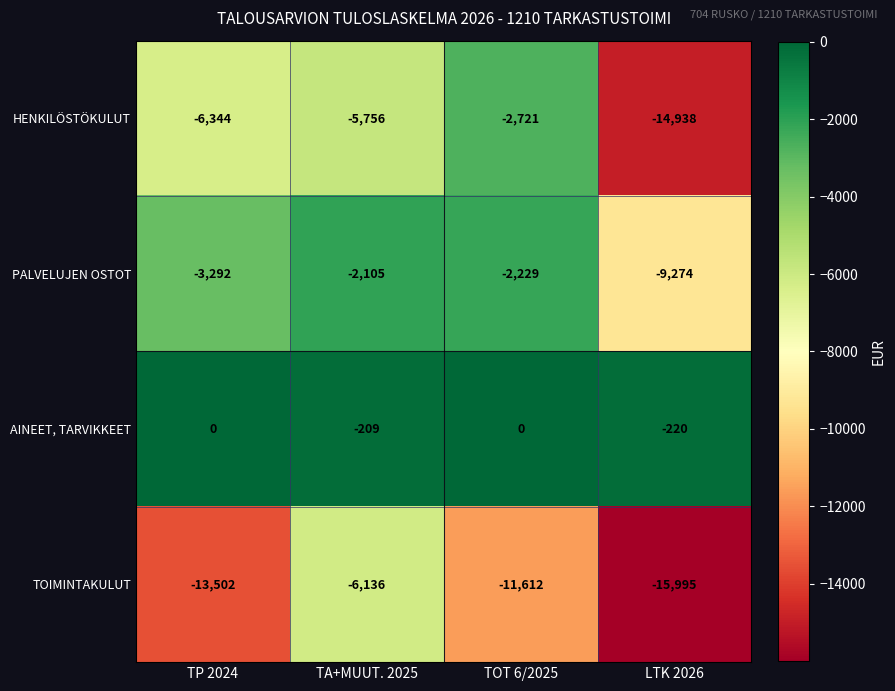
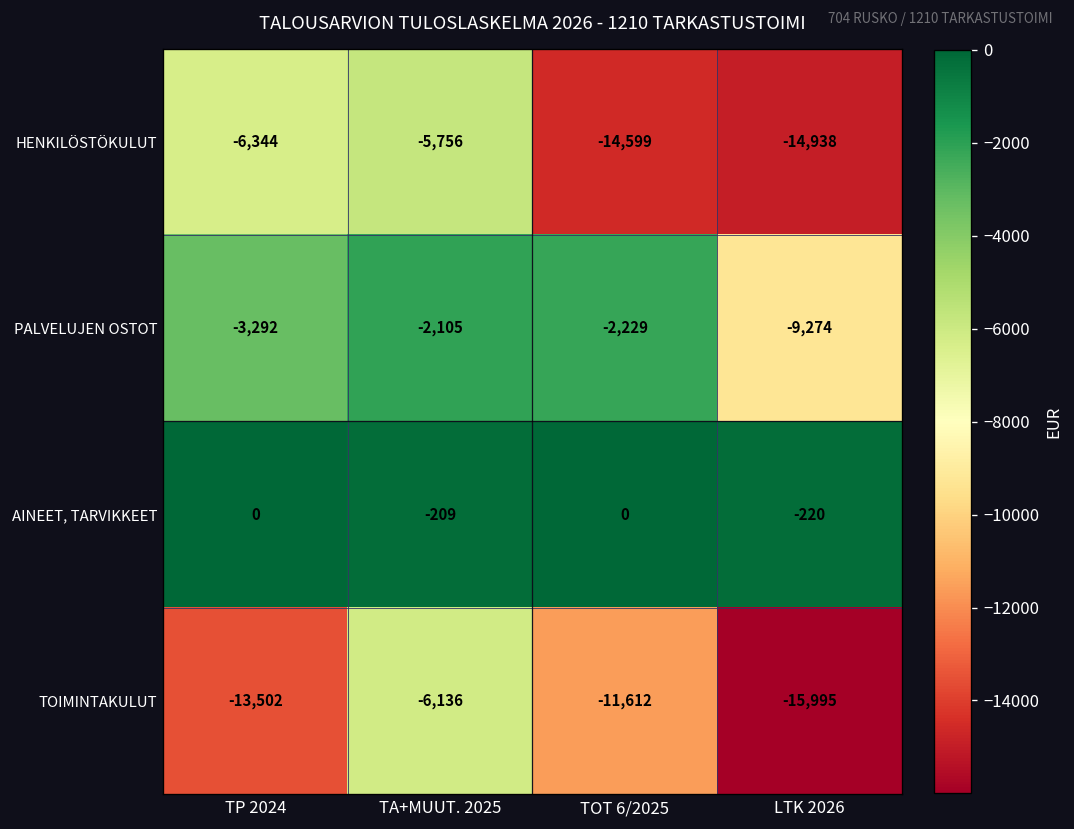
HENKILÖSTÖKULUT, TOT 6/2025: -2,721 -> -14,599
